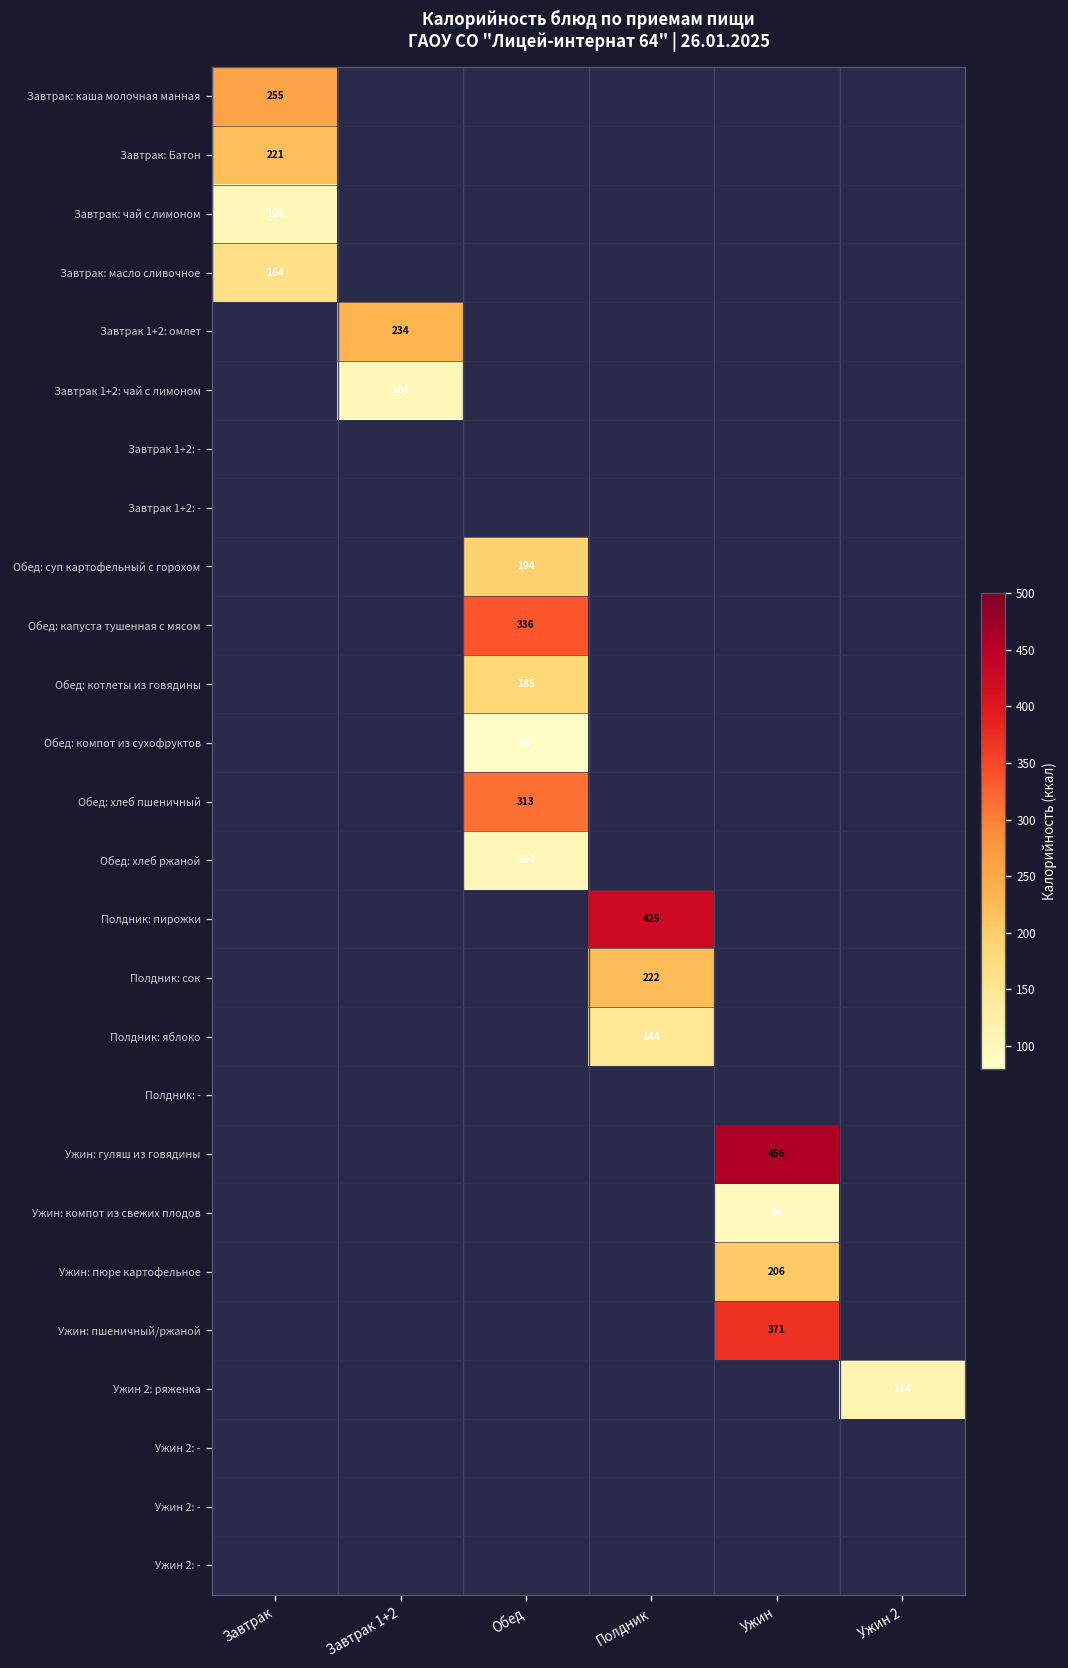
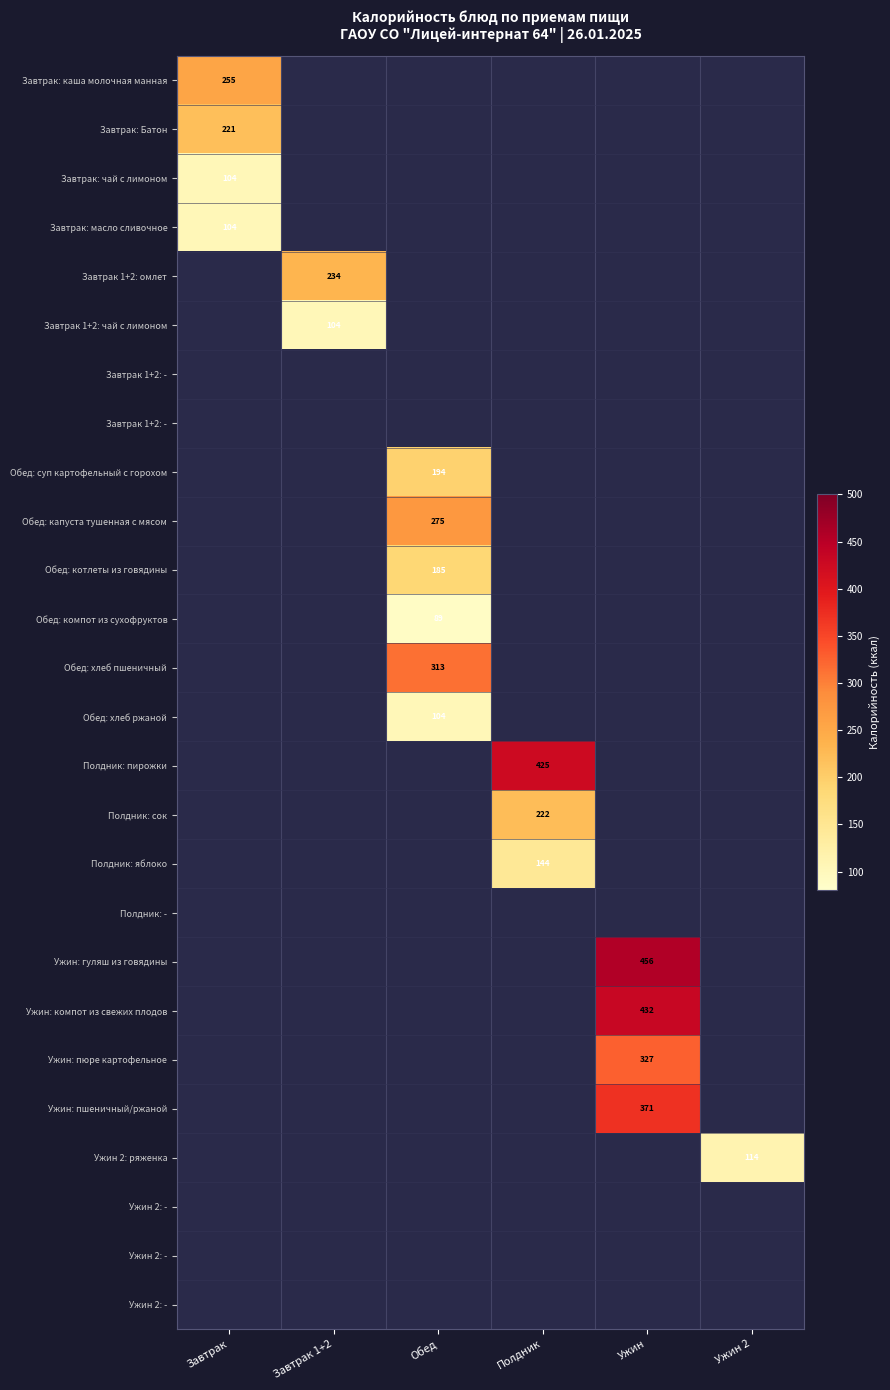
Завтрак: масло сливочное, Завтрак: 164 -> 104
Обед: капуста тушенная с мясом, Обед: 336 -> 275
Ужин: компот из свежих плодов, Ужин: 96 -> 432
Ужин: пюре картофельное, Ужин: 206 -> 327
